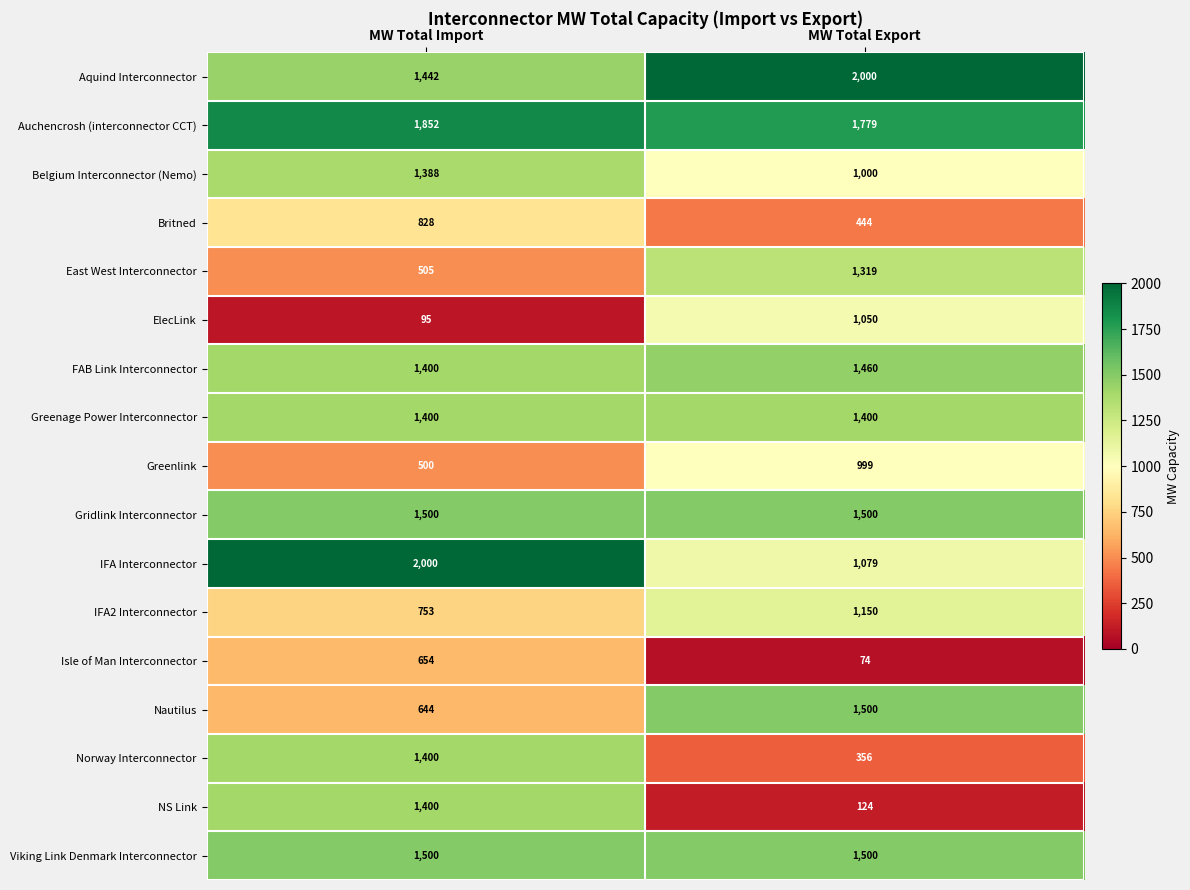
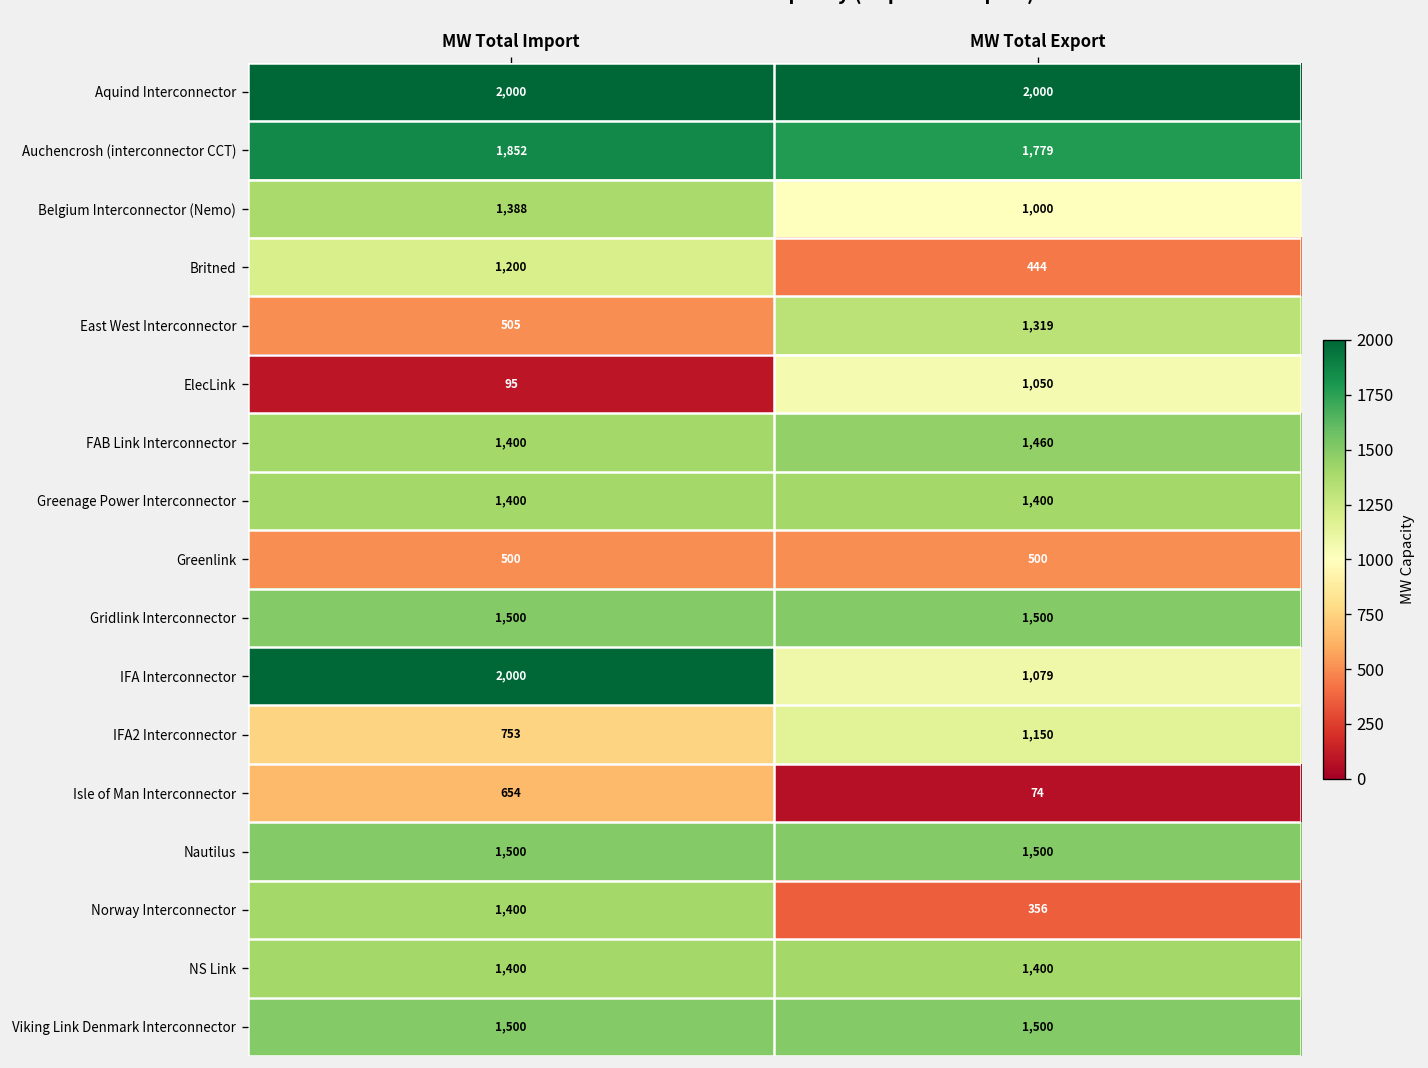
Aquind Interconnector, MW Total Import: 1,442 -> 2,000
Britned, MW Total Import: 828 -> 1,200
Greenlink, MW Total Export: 999 -> 500
Nautilus, MW Total Import: 644 -> 1,500
NS Link, MW Total Export: 124 -> 1,400
